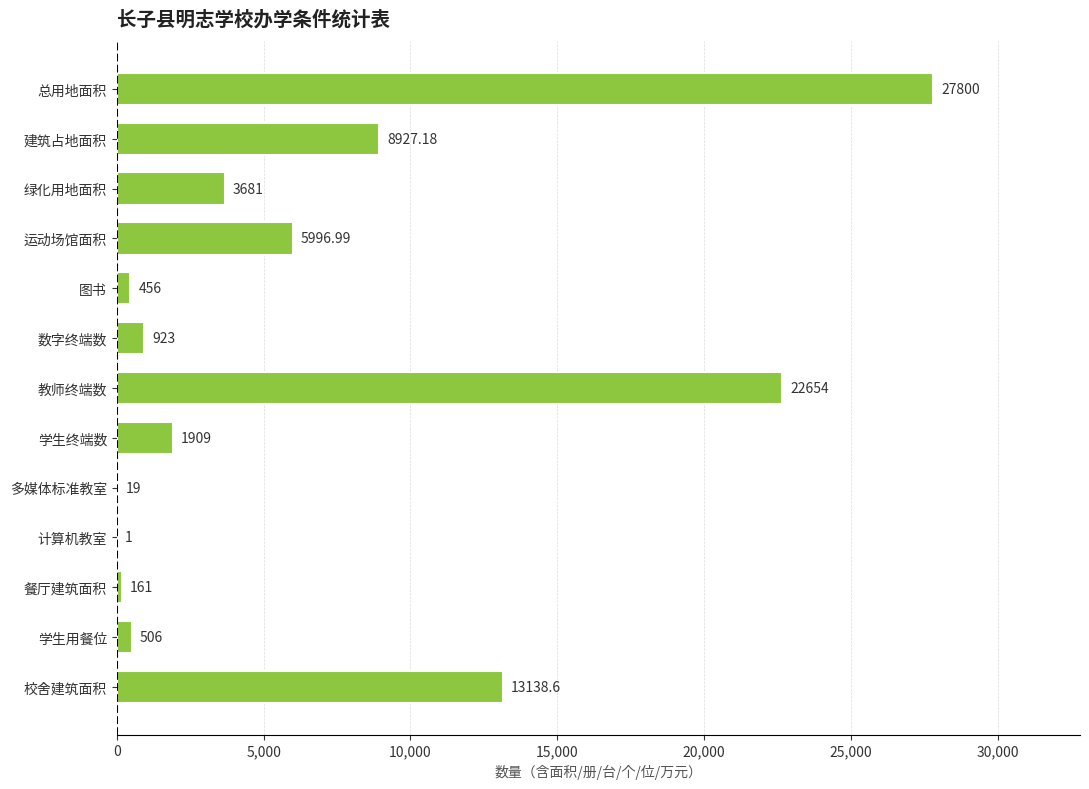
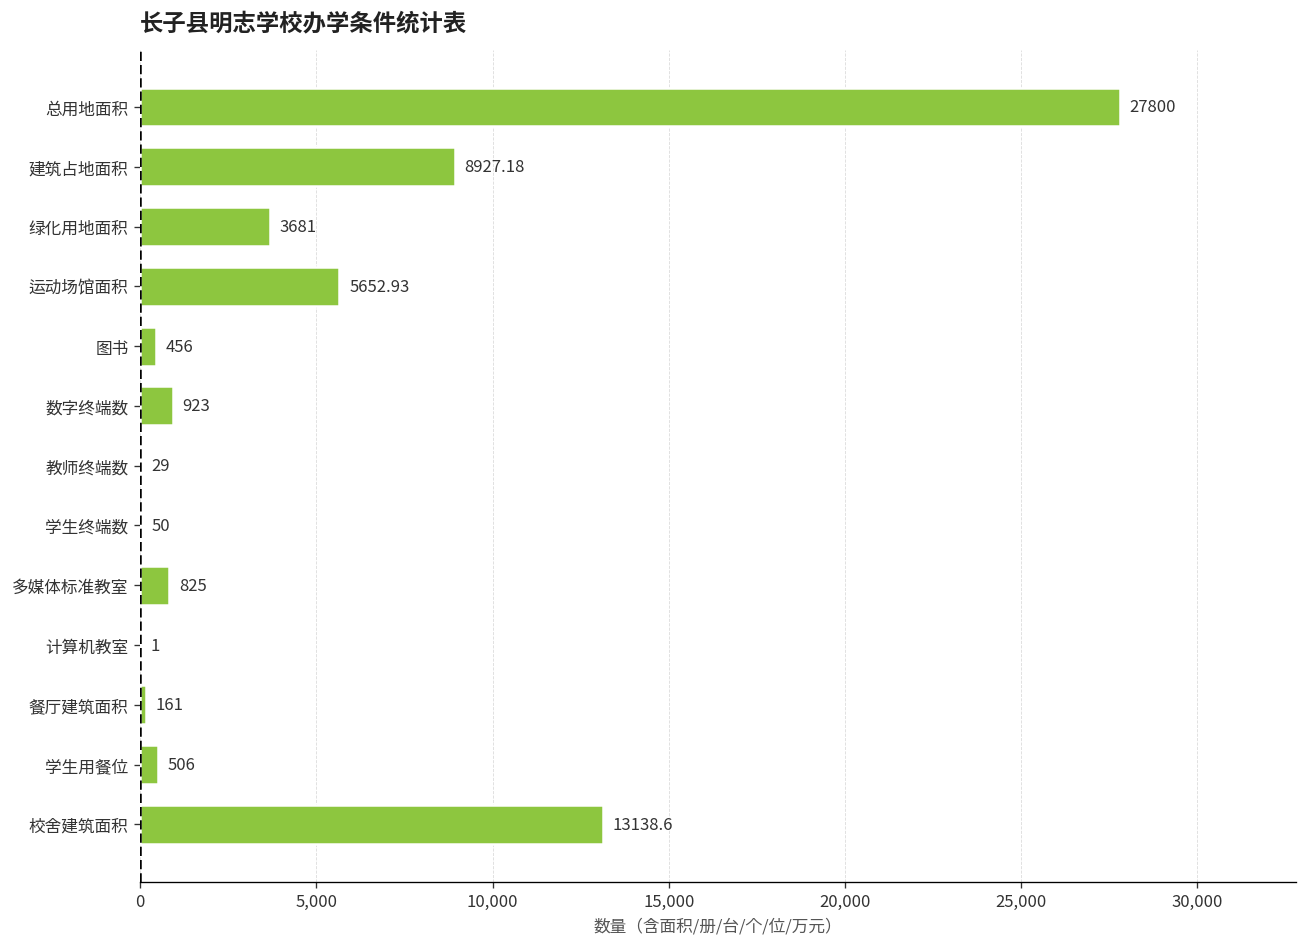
运动场馆面积: 5996.99 -> 5652.93
教师终端数: 22654 -> 29
学生终端数: 1909 -> 50
多媒体标准教室: 19 -> 825
